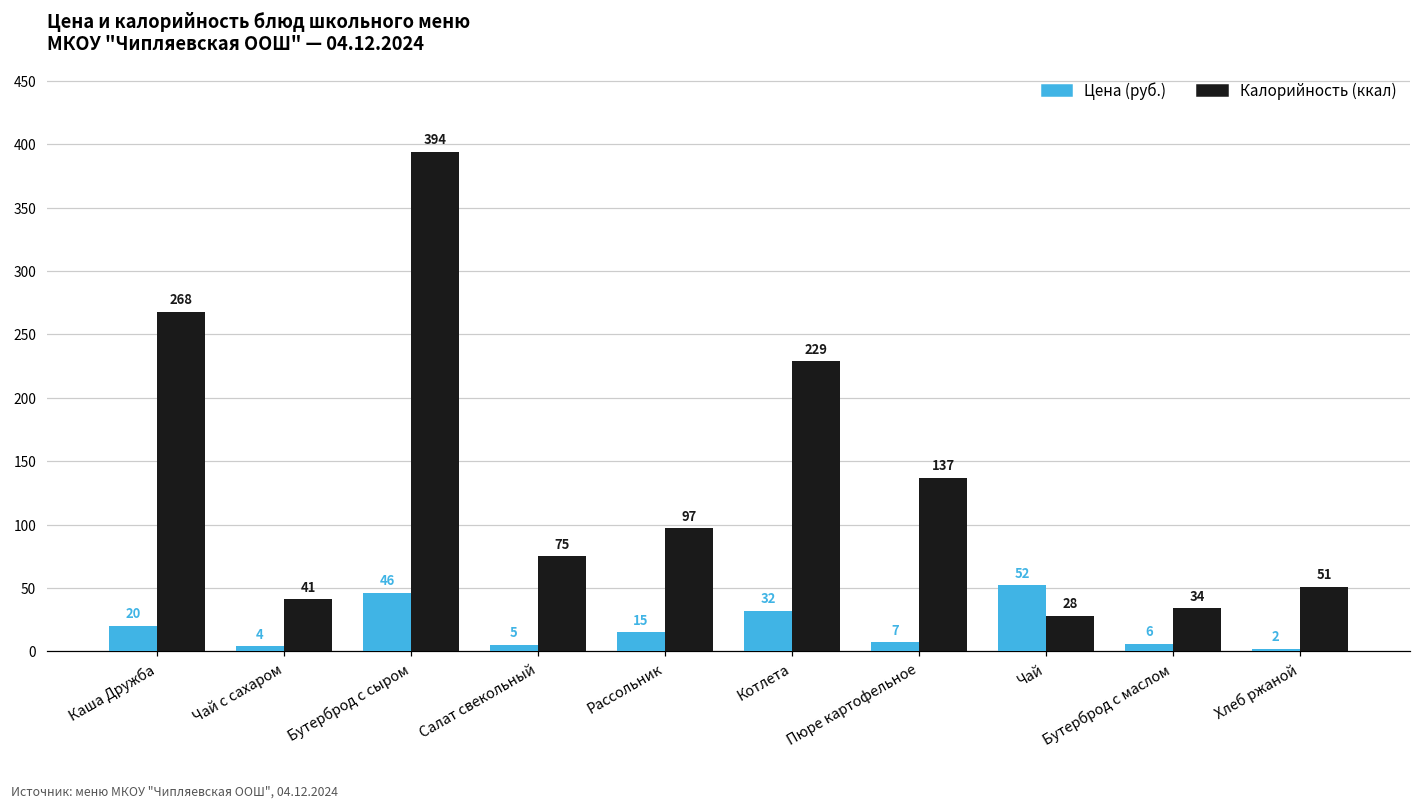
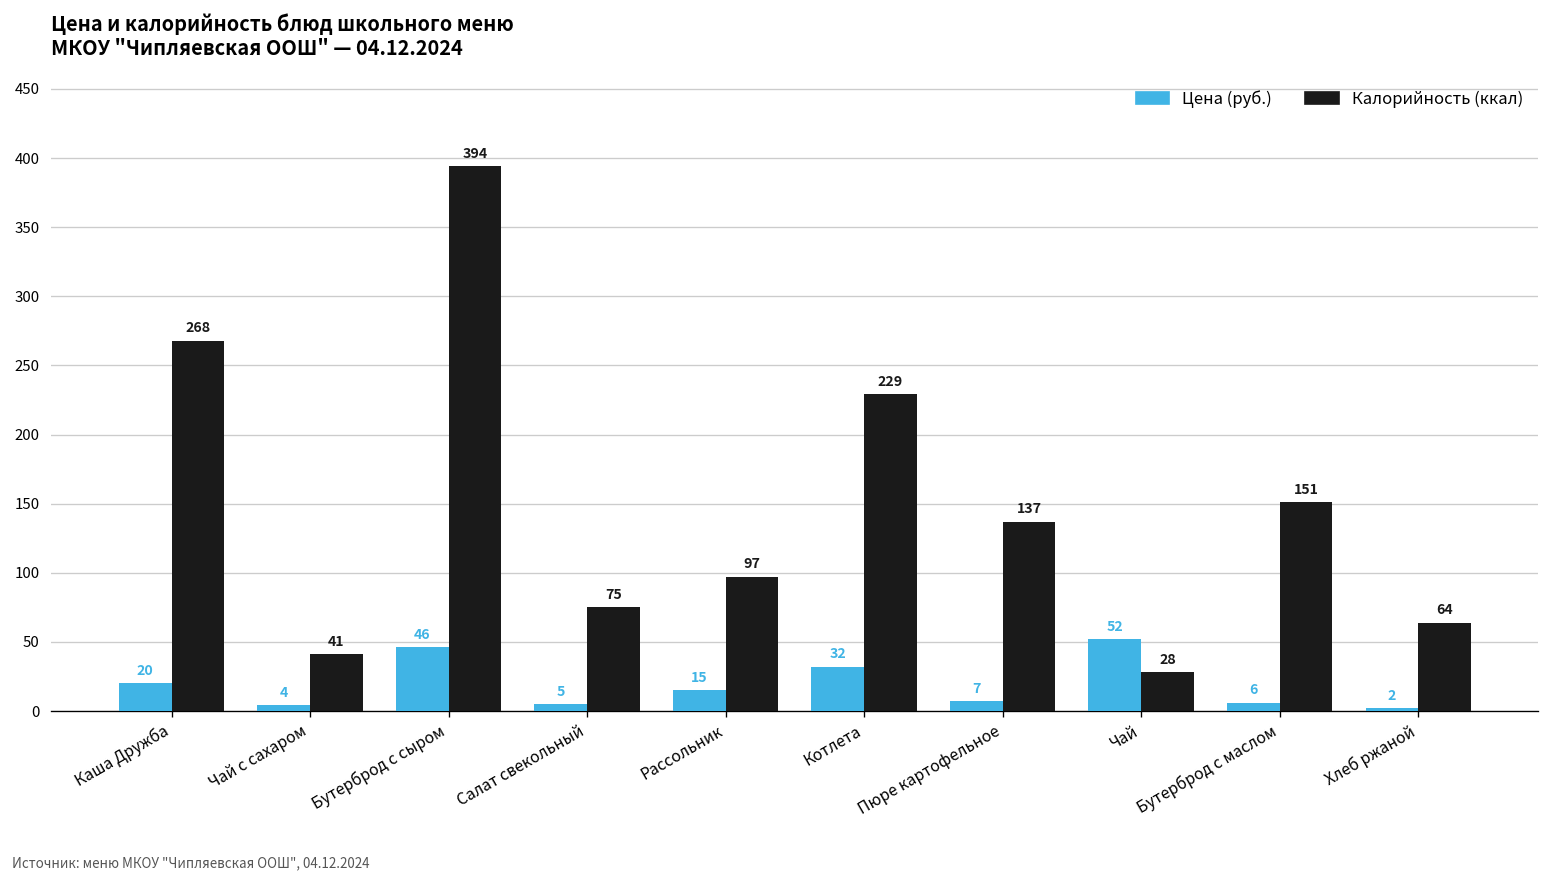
Калорийность (ккал), Бутерброд с маслом: 34 -> 151
Калорийность (ккал), Хлеб ржаной: 51 -> 64
